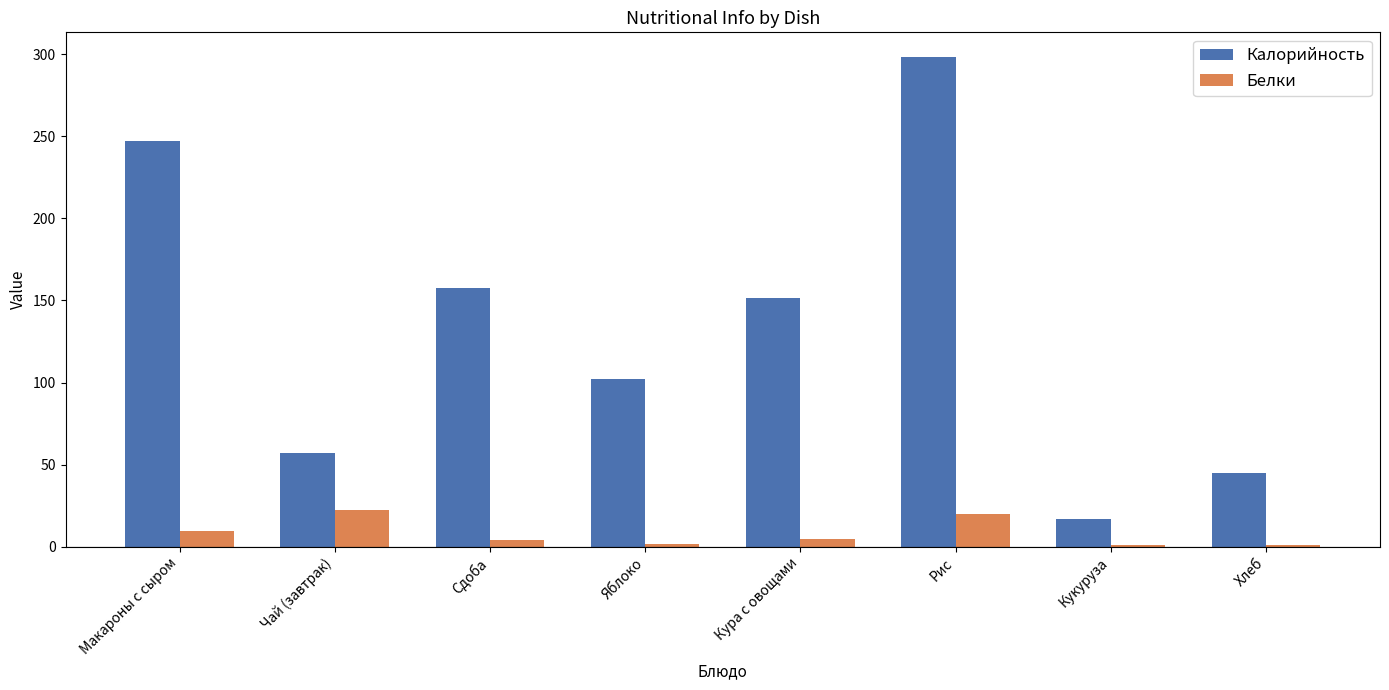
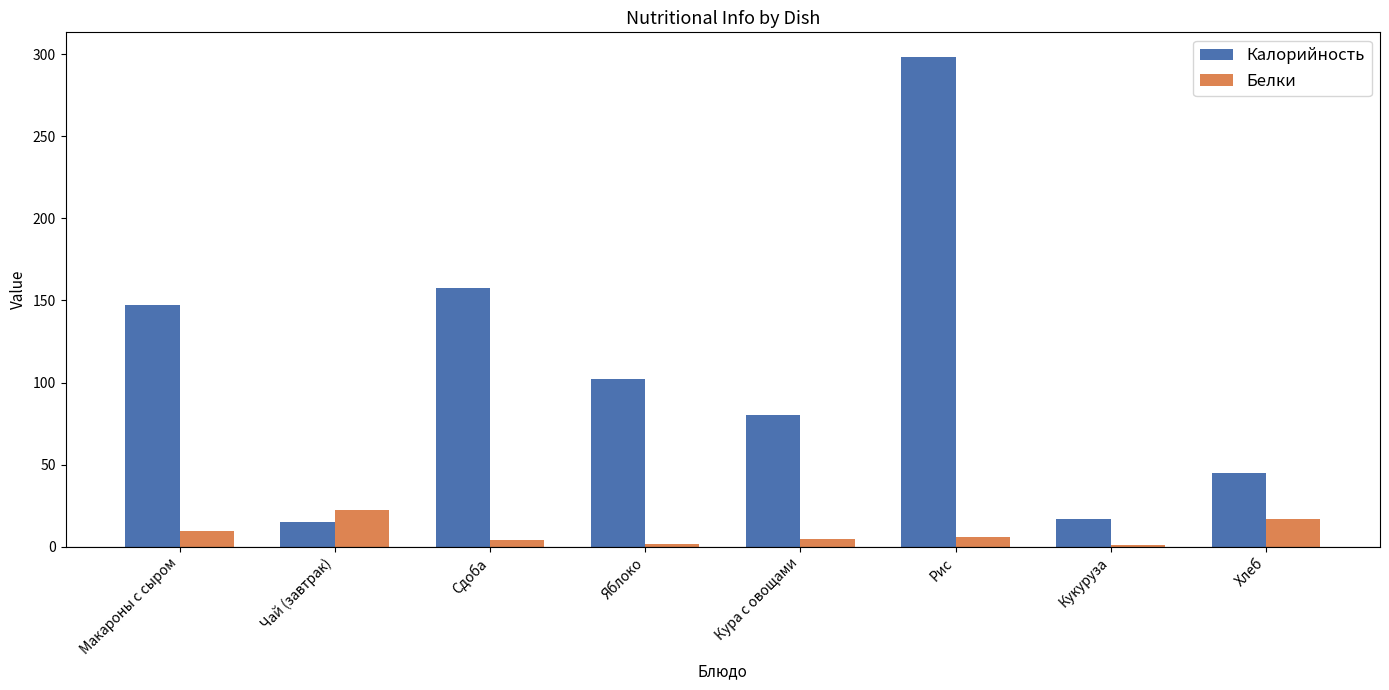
Калорийность, Макароны с сыром: 247 -> 147
Калорийность, Чай (завтрак): 57 -> 15
Калорийность, Кура с овощами: 151 -> 81
Белки, Рис: 20 -> 6
Белки, Хлеб: 1 -> 17
